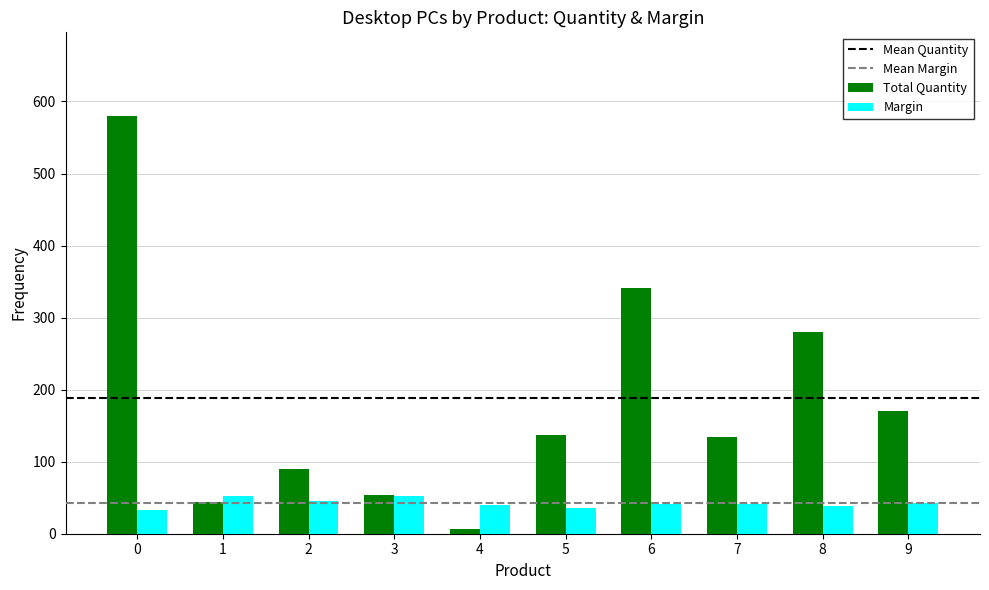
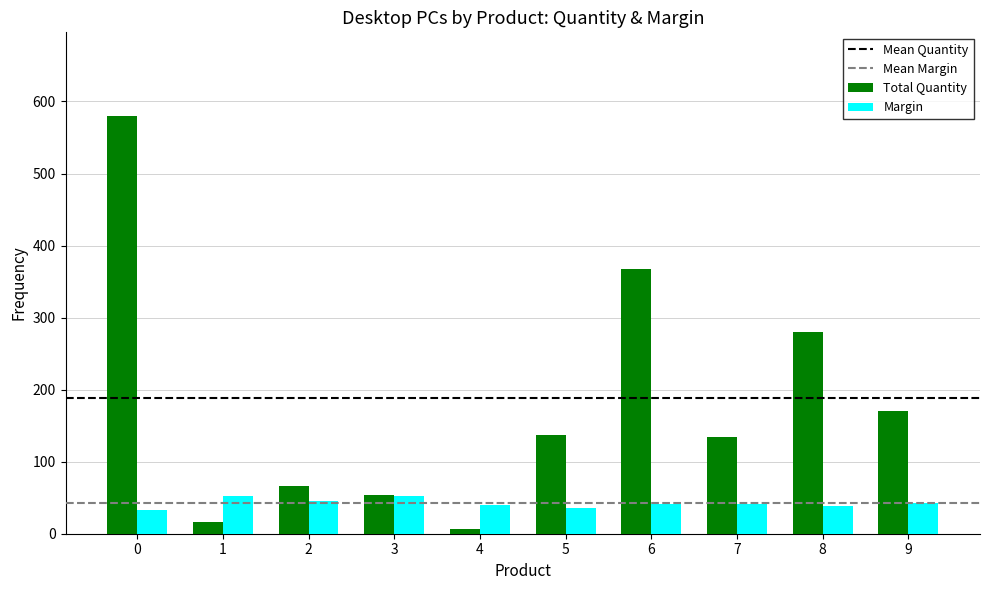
Total Quantity, 1: 40 -> 20
Total Quantity, 2: 90 -> 70
Total Quantity, 6: 340 -> 370
